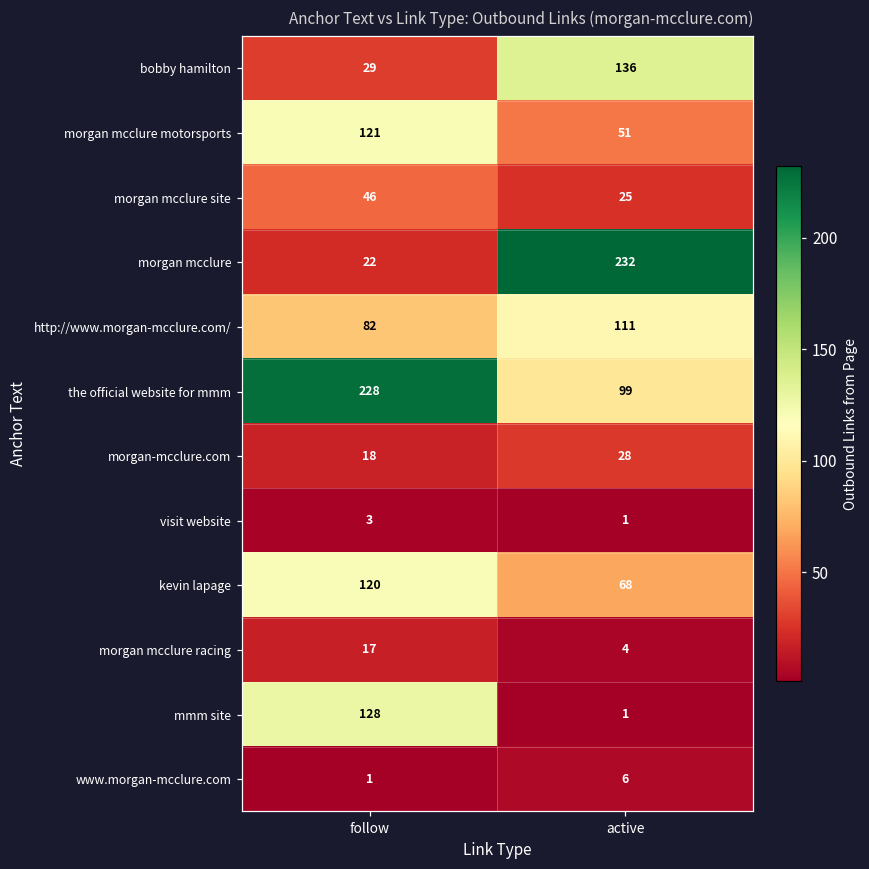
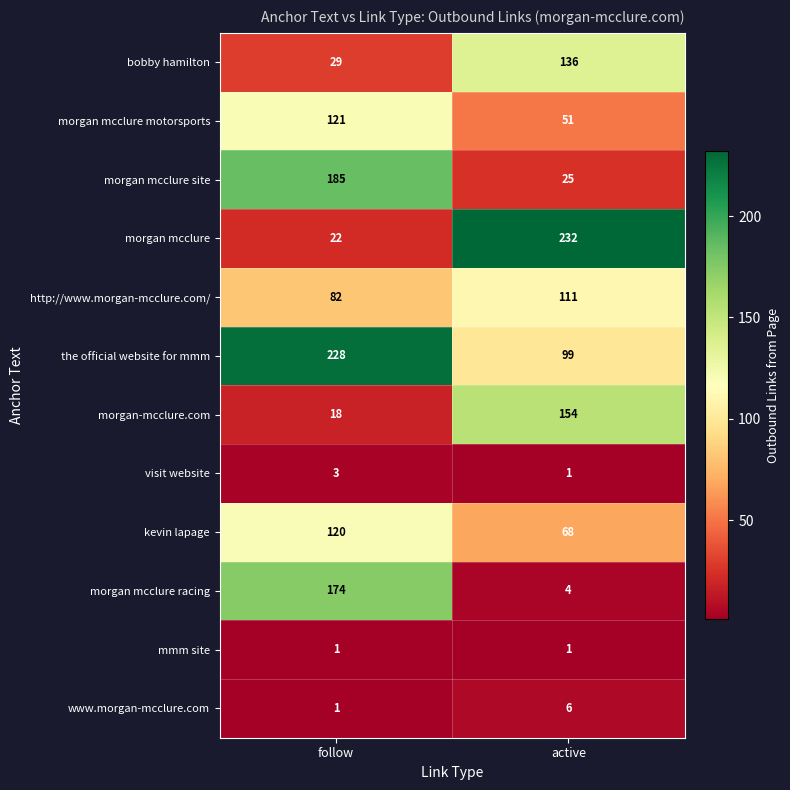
morgan mcclure site, follow: 46 -> 185
morgan-mcclure.com, active: 28 -> 154
morgan mcclure racing, follow: 17 -> 174
mmm site, follow: 128 -> 1
